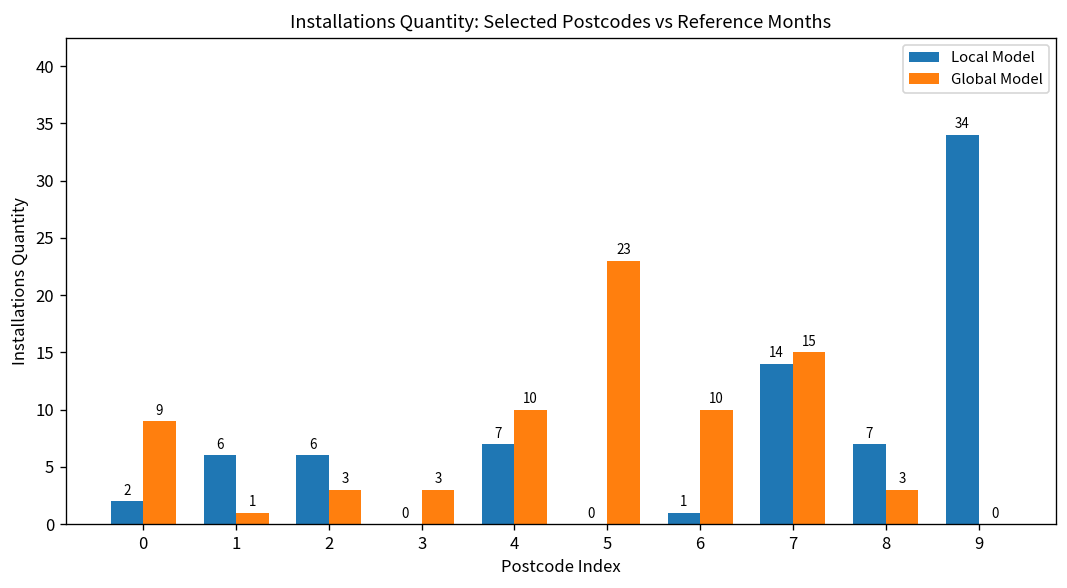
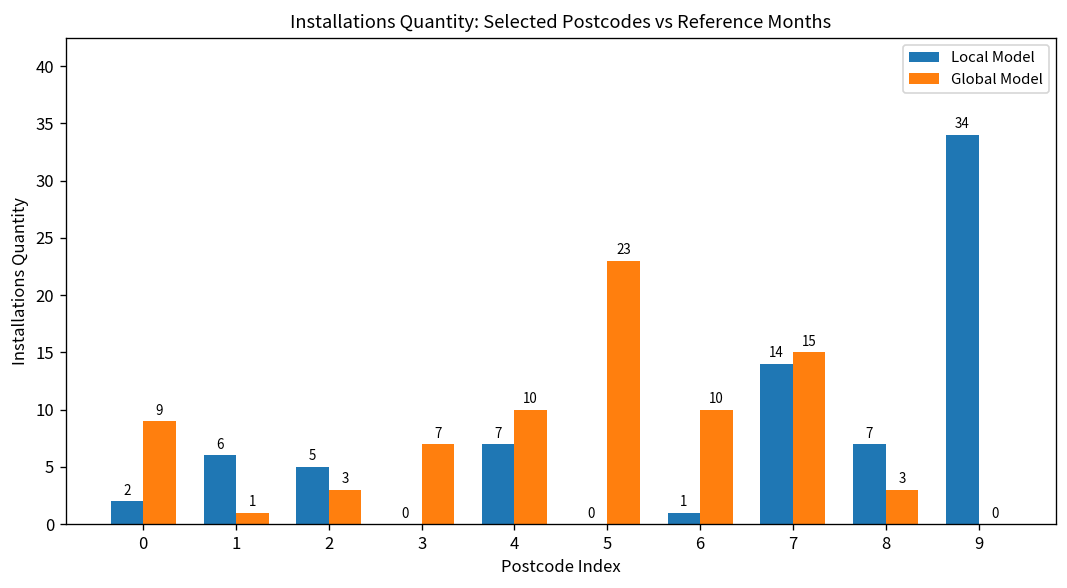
Local Model, 2: 6 -> 5
Global Model, 3: 3 -> 7
